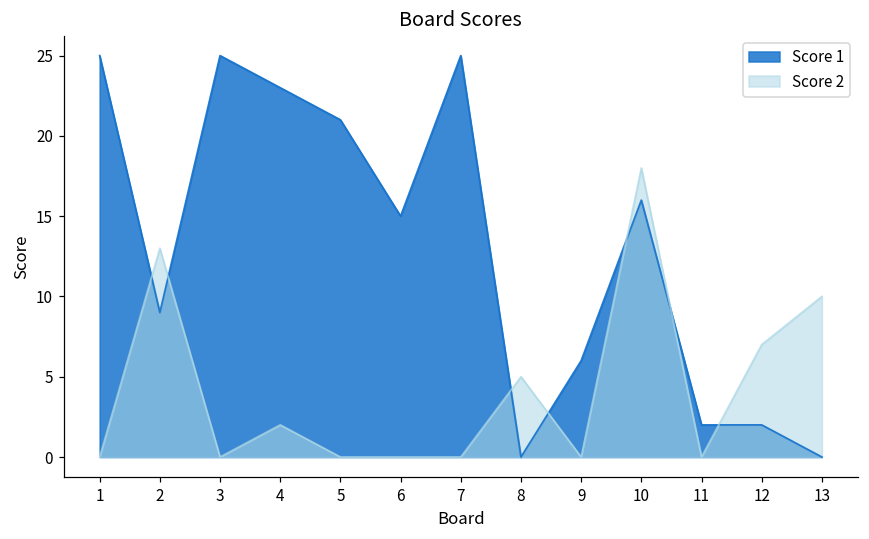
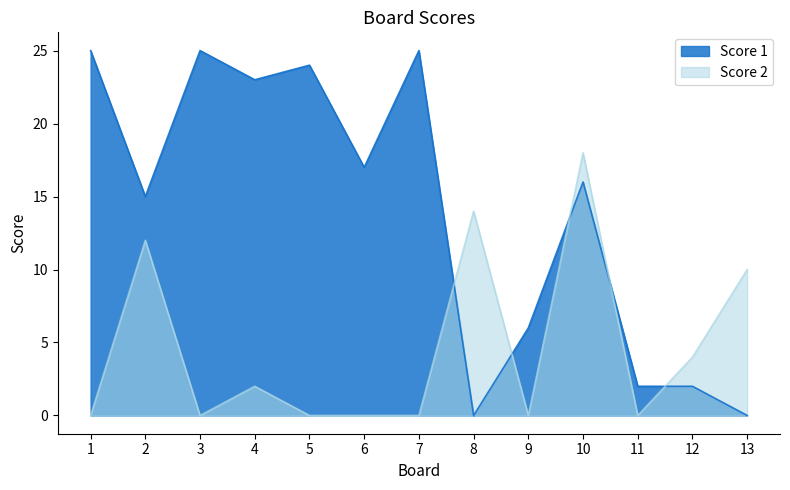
Score 1, 2: 9 -> 15
Score 2, 2: 13 -> 12
Score 1, 5: 21 -> 24
Score 1, 6: 15 -> 17
Score 2, 8: 5 -> 14
Score 2, 12: 7 -> 4
